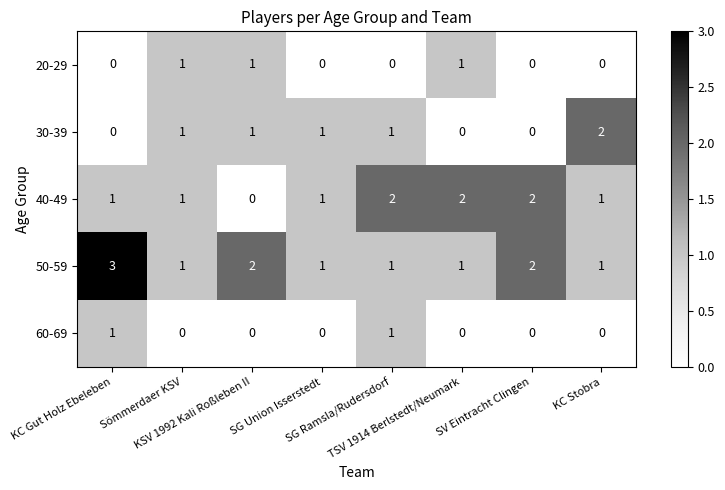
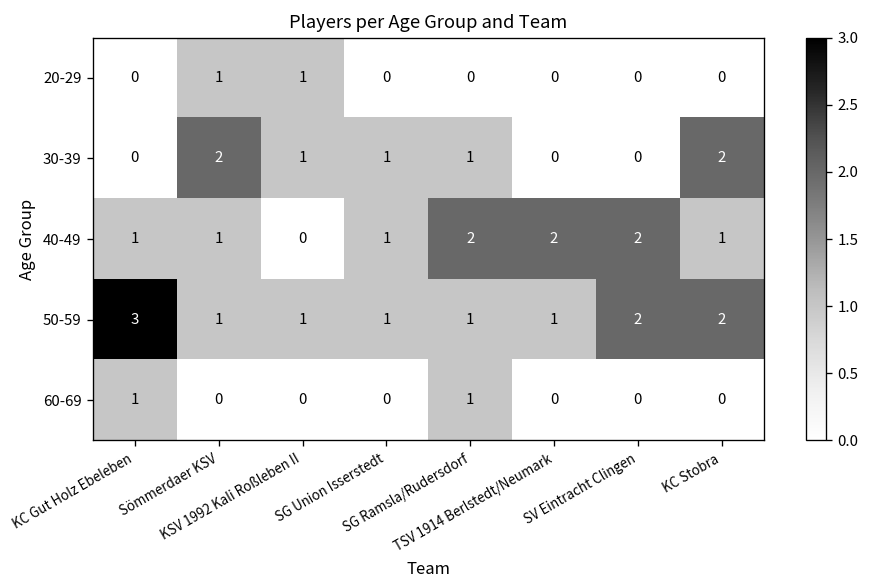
20-29, TSV 1914 Berlstedt/Neumark: 1 -> 0
30-39, Sömmerdaer KSV: 1 -> 2
50-59, KSV 1992 Kali Roßleben II: 2 -> 1
50-59, KC Stobra: 1 -> 2
